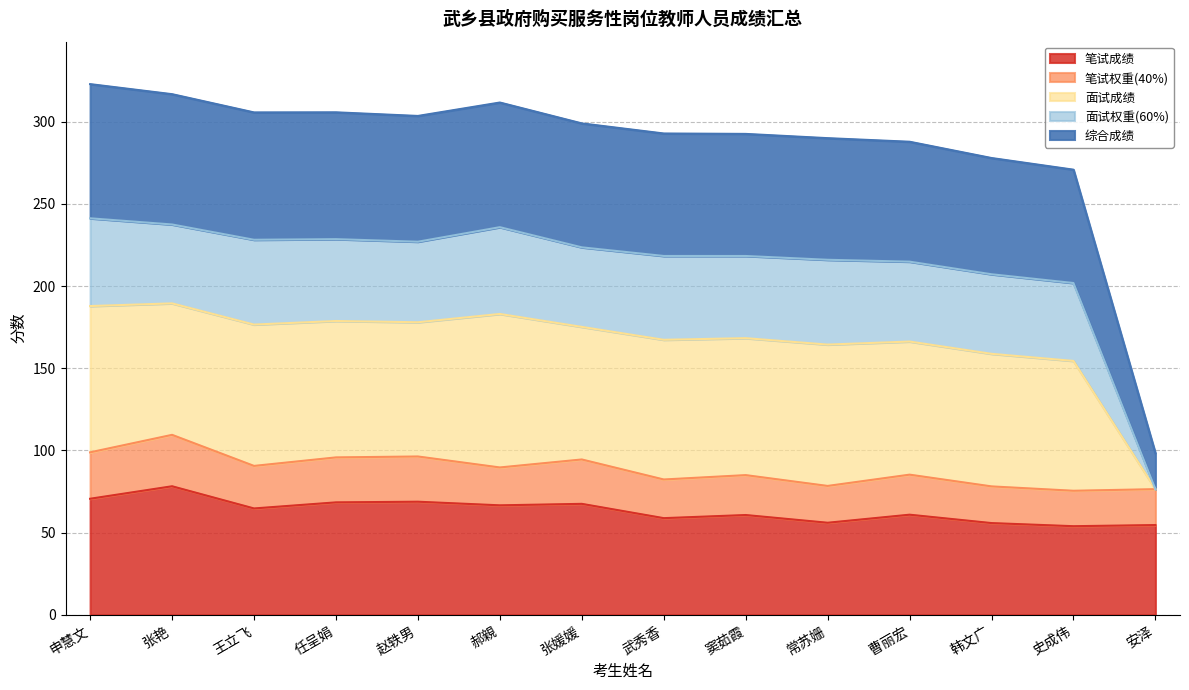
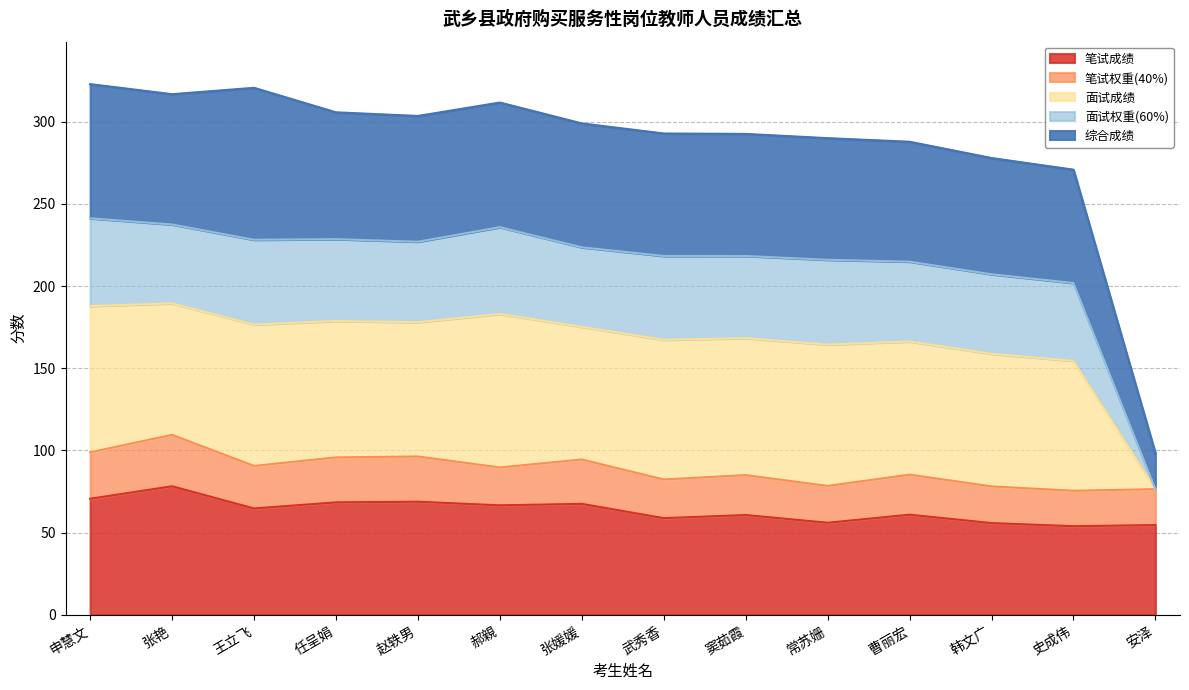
综合成绩, 王立飞: 77 -> 92
